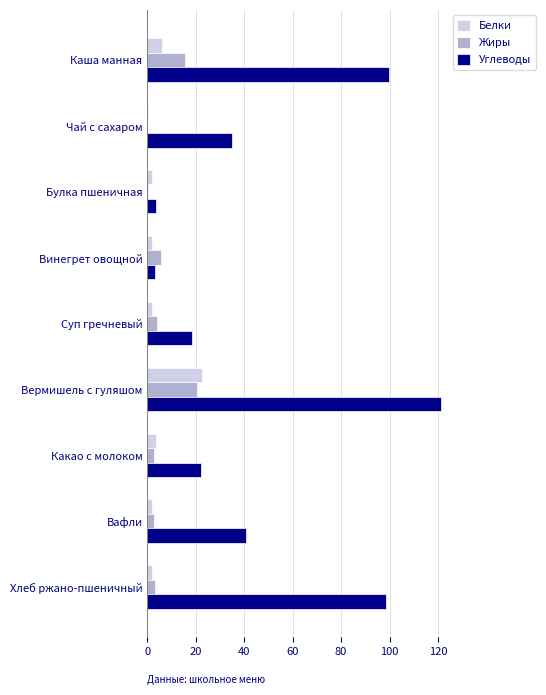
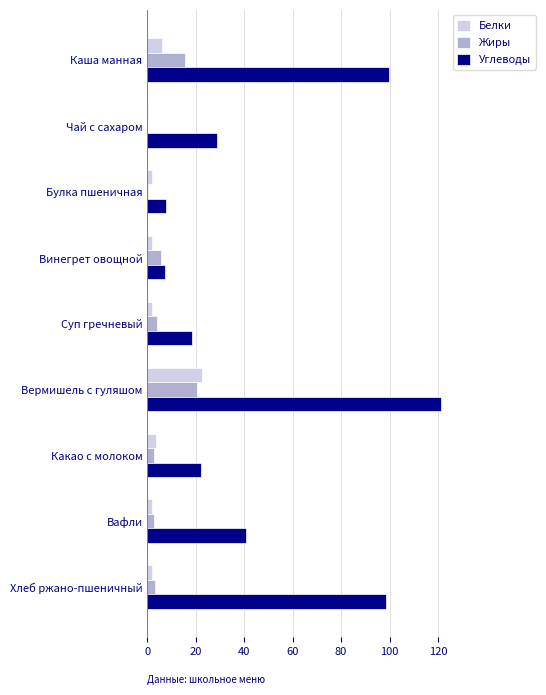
Углеводы, Чай с сахаром: 35 -> 29
Углеводы, Булка пшеничная: 3 -> 8
Углеводы, Винегрет овощной: 3 -> 7
